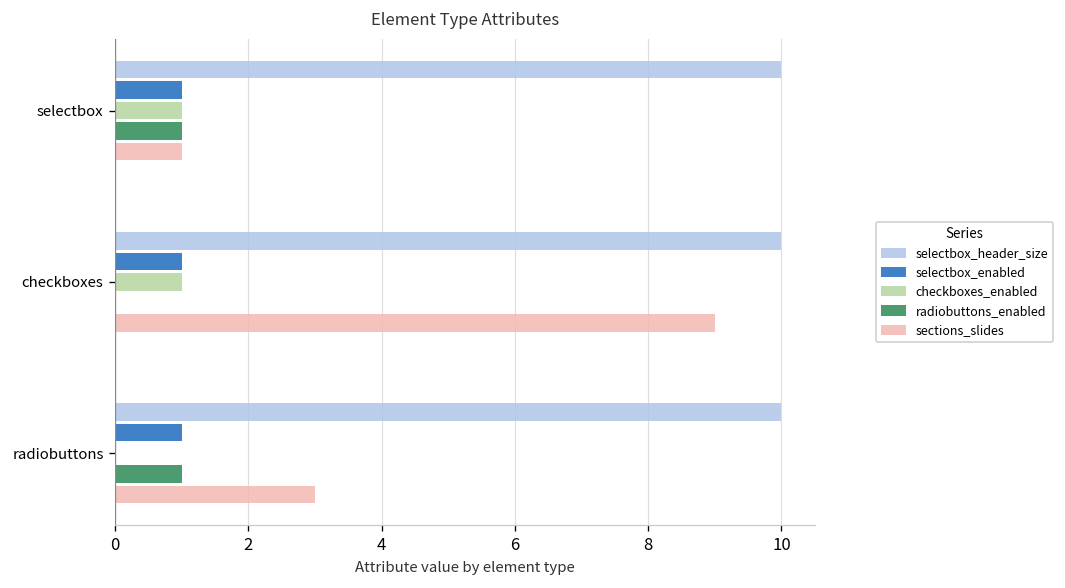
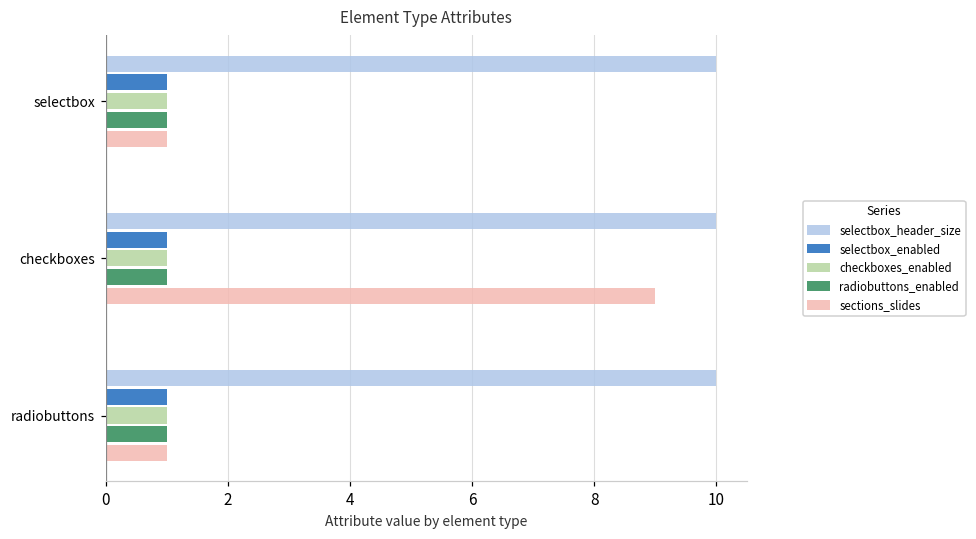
radiobuttons_enabled, checkboxes: 0 -> 1
checkboxes_enabled, radiobuttons: 0 -> 1
sections_slides, radiobuttons: 3 -> 1
